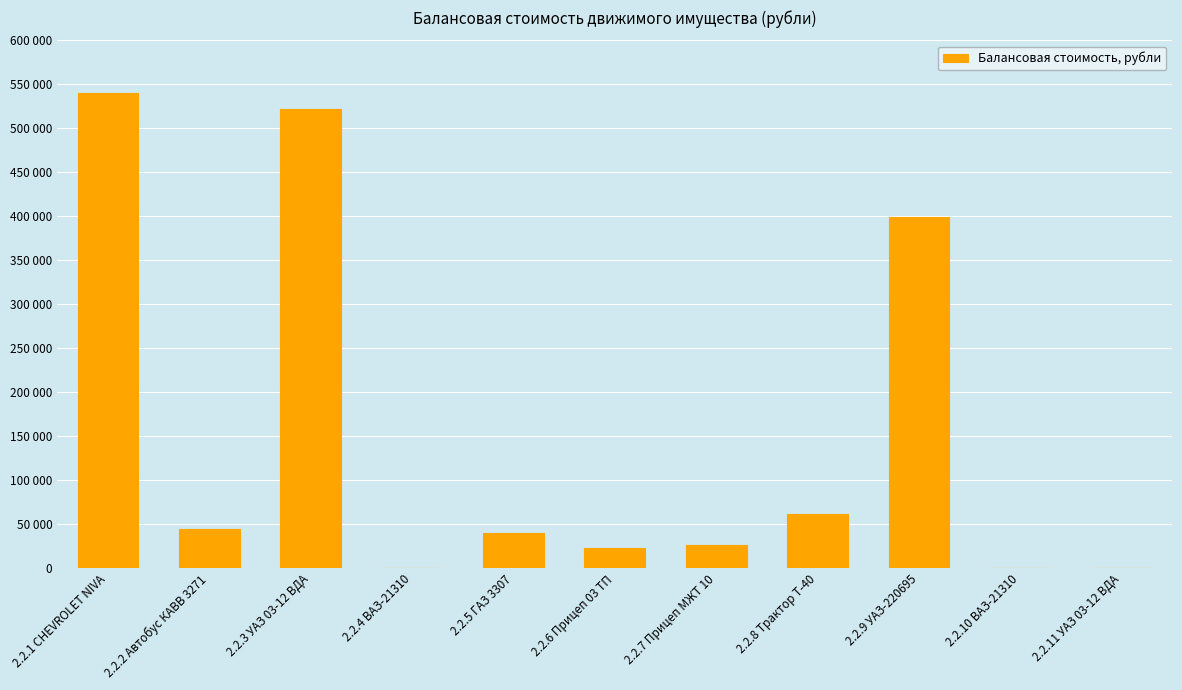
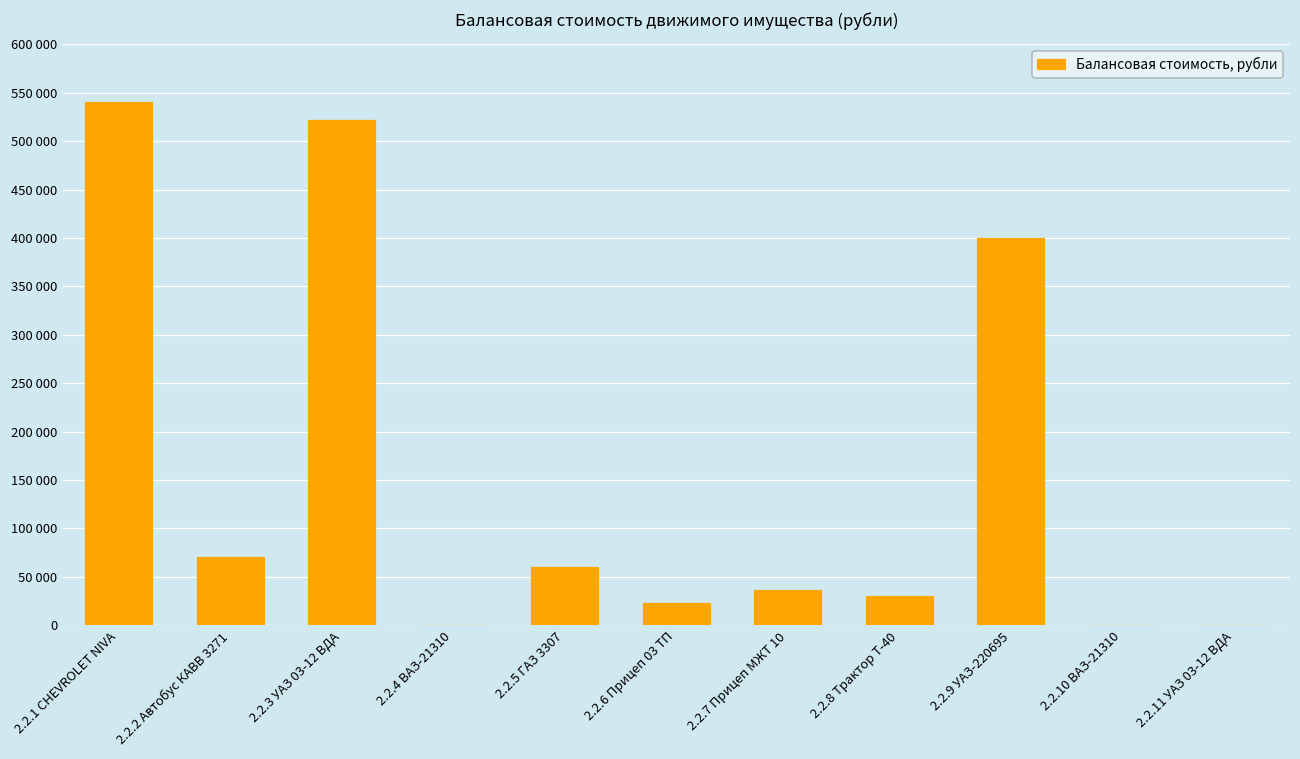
2.2.2 Автобус КАВВ 3271: 40000 -> 70000
2.2.5 ГАЗ 3307: 40000 -> 60000
2.2.7 Прицеп МЖТ 10: 30000 -> 40000
2.2.8 Трактор Т-40: 60000 -> 30000
